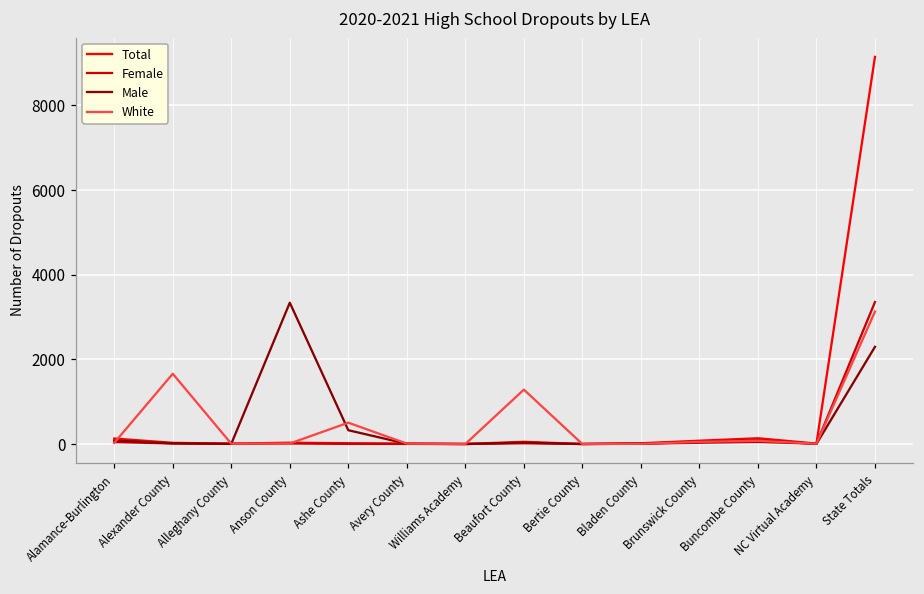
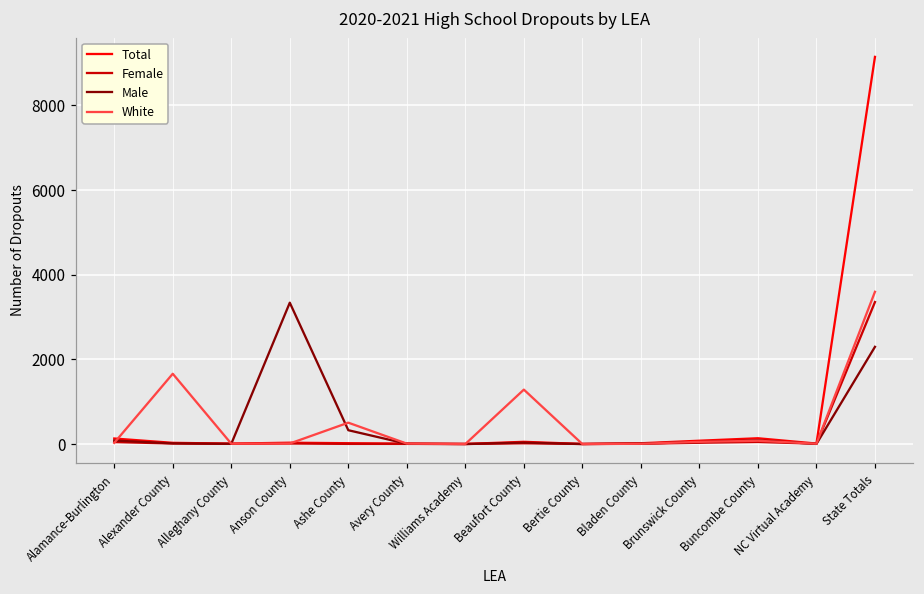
White, State Totals: 3100 -> 3600
